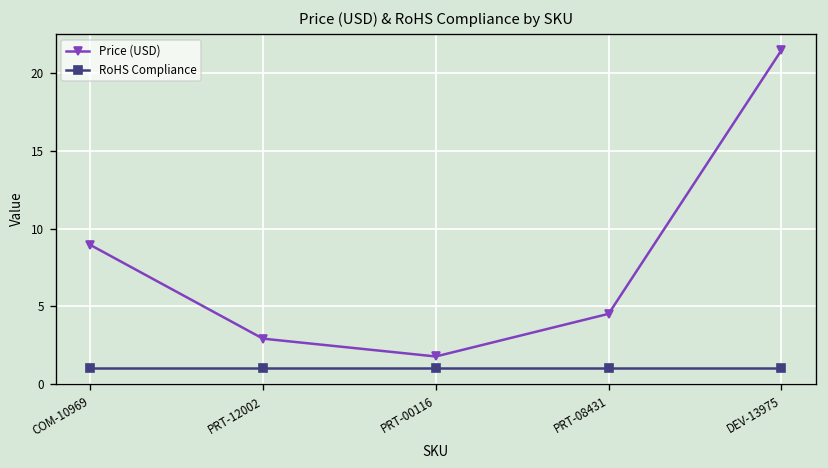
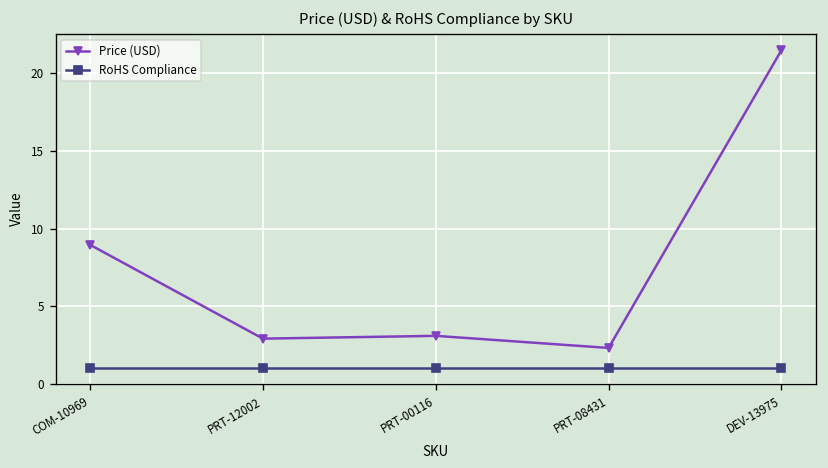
Price (USD), PRT-00116: 1.8 -> 3.1
Price (USD), PRT-08431: 4.5 -> 2.3
